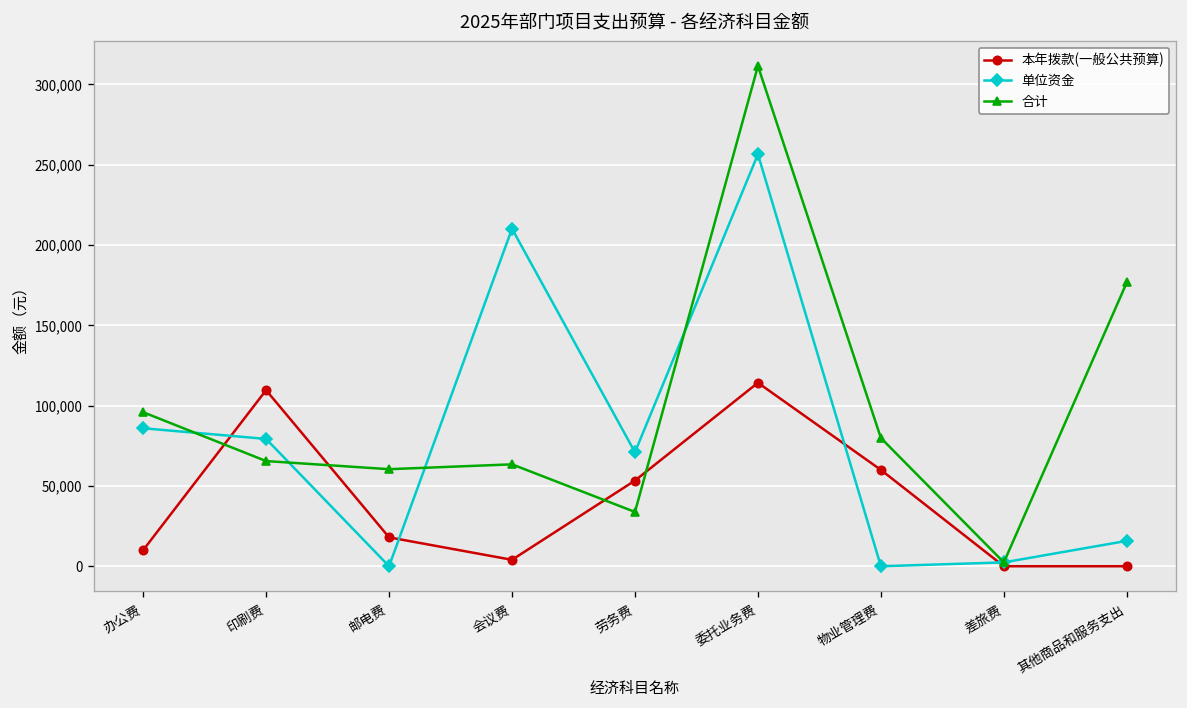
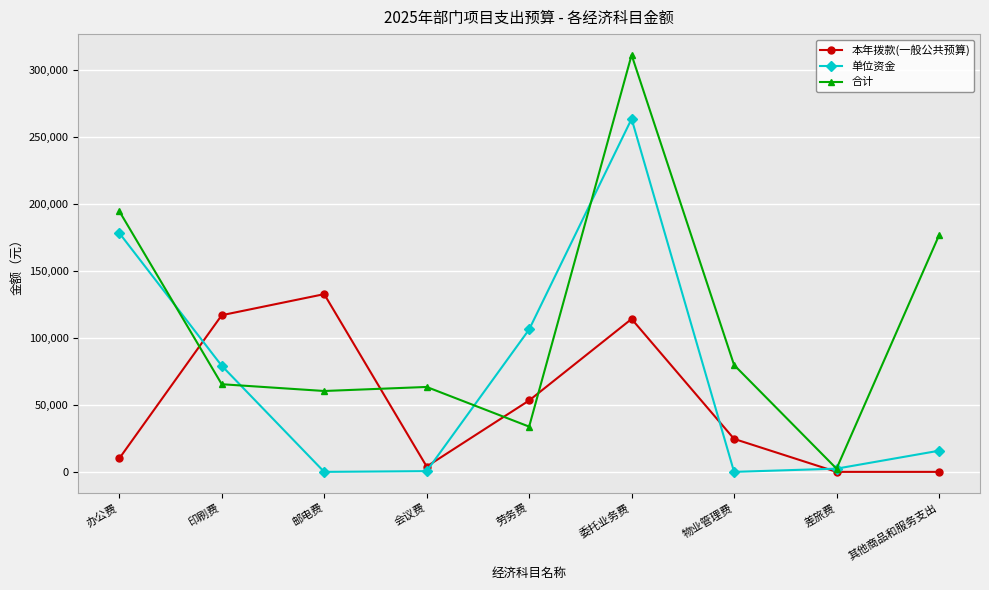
单位资金, 办公费: 86,000 -> 179,000
合计, 办公费: 96,000 -> 195,000
本年拨款(一般公共预算), 印刷费: 110,000 -> 117,000
本年拨款(一般公共预算), 邮电费: 18,000 -> 133,000
单位资金, 会议费: 210,000 -> 1,000
单位资金, 劳务费: 71,000 -> 106,000
单位资金, 委托业务费: 257,000 -> 264,000
本年拨款(一般公共预算), 物业管理费: 60,000 -> 25,000
